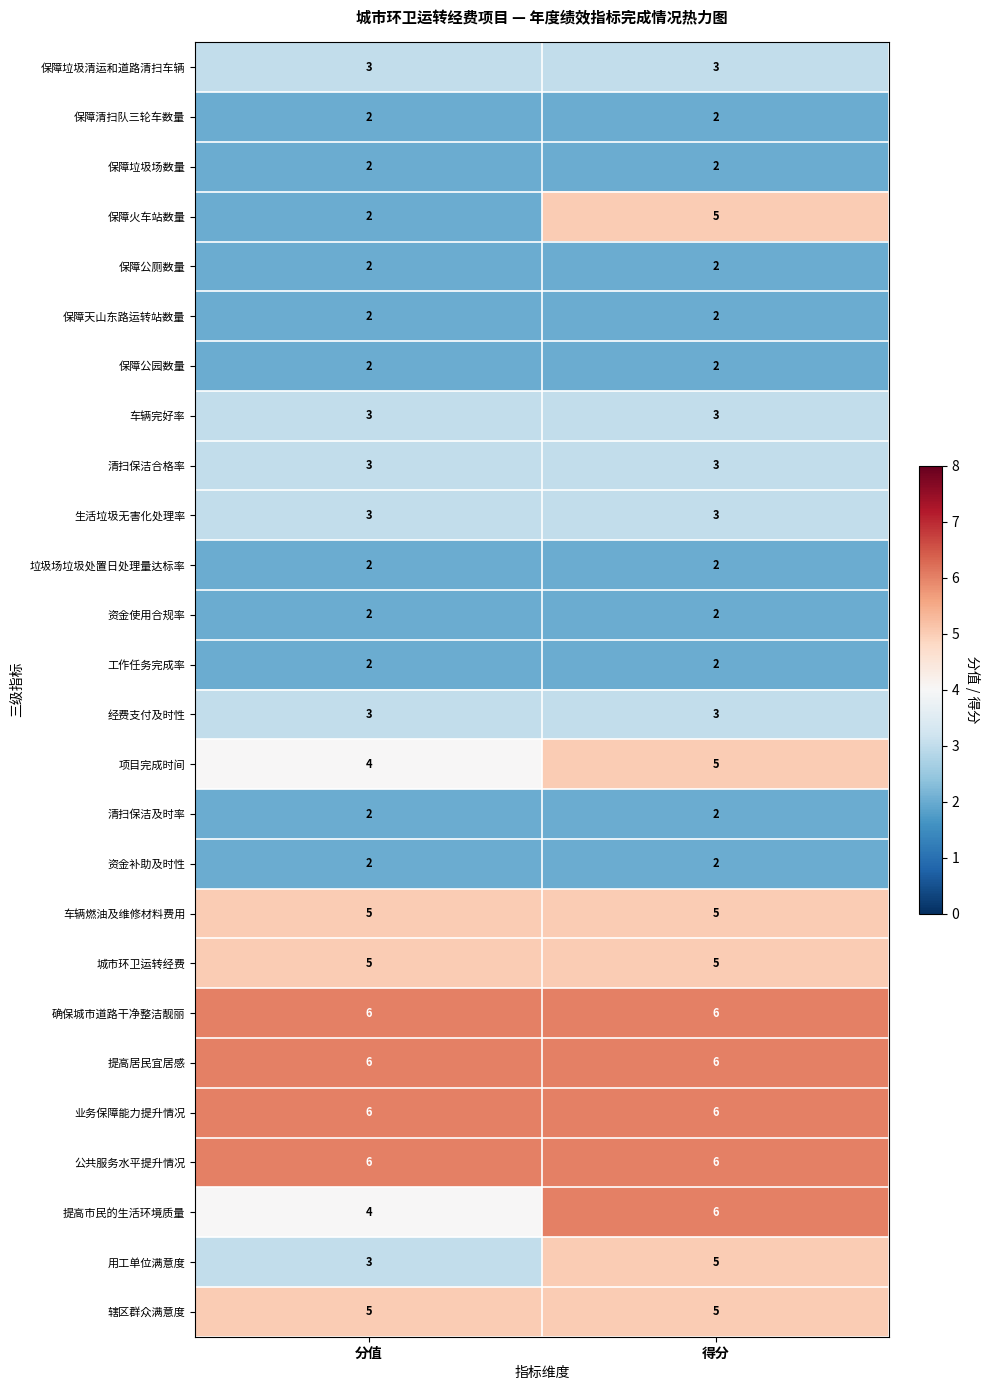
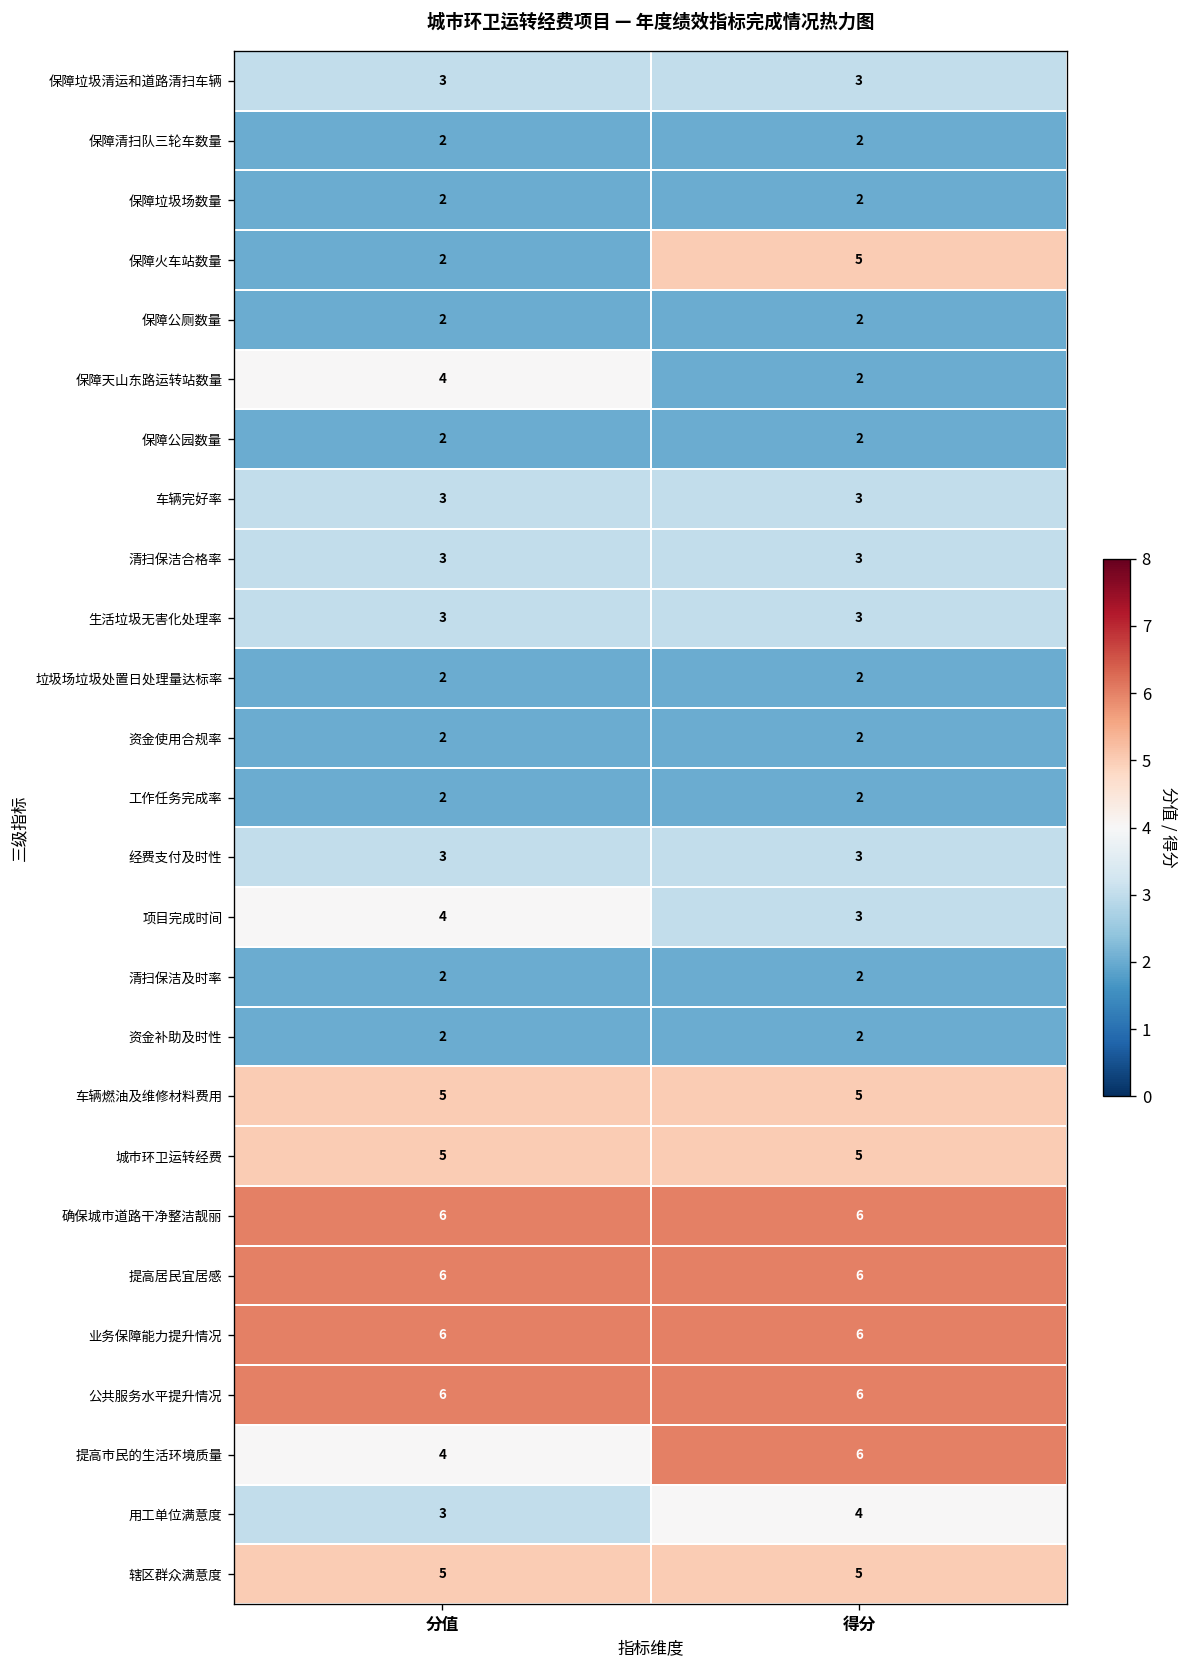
保障天山东路运转站数量, 分值: 2 -> 4
项目完成时间, 得分: 5 -> 3
用工单位满意度, 得分: 5 -> 4
